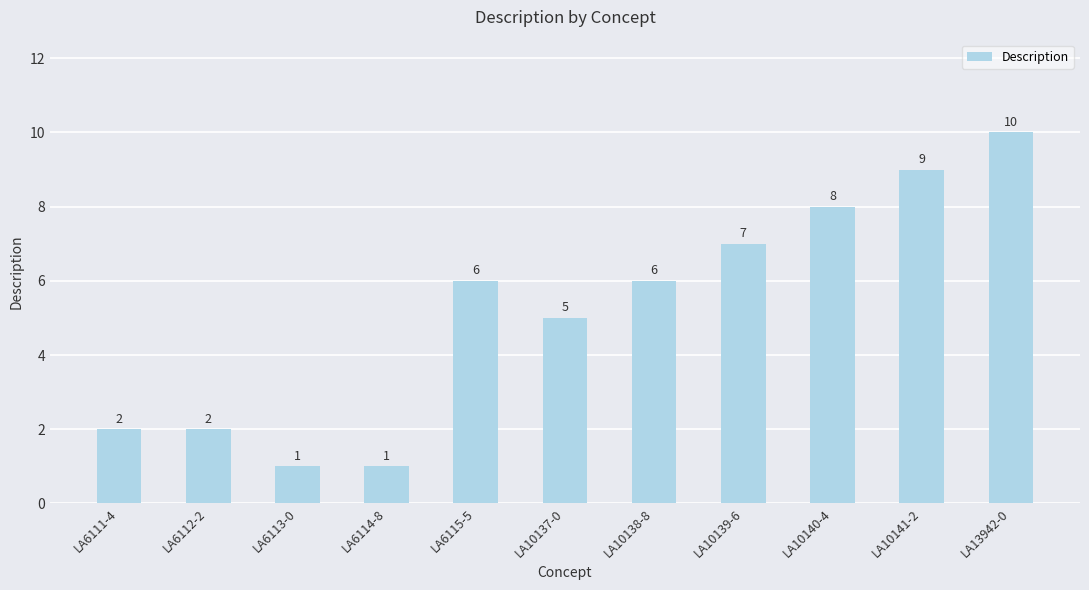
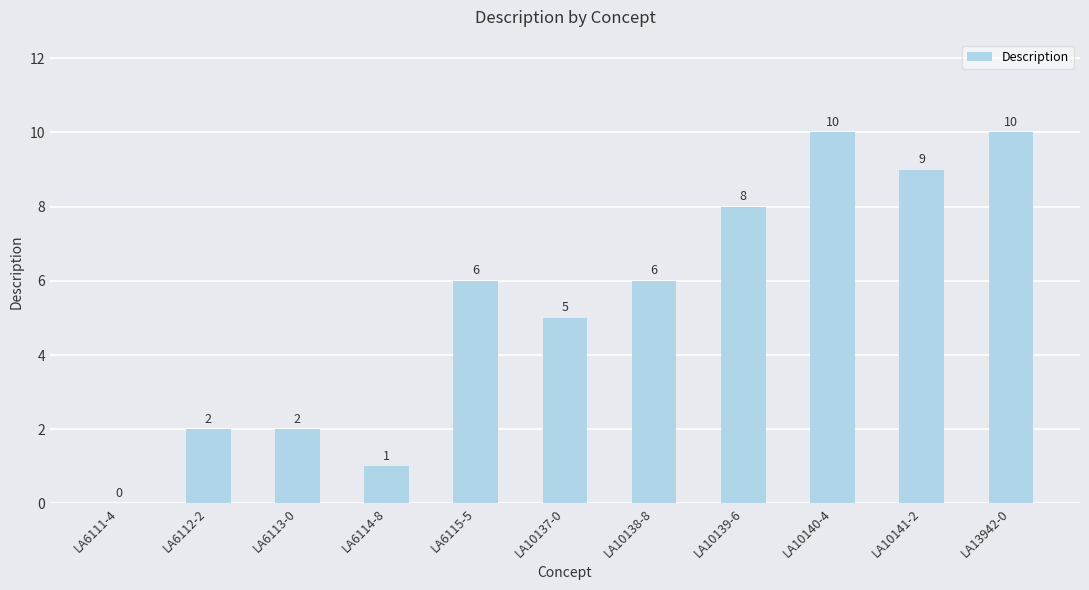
LA6111-4: 2 -> 0
LA6113-0: 1 -> 2
LA10139-6: 7 -> 8
LA10140-4: 8 -> 10
